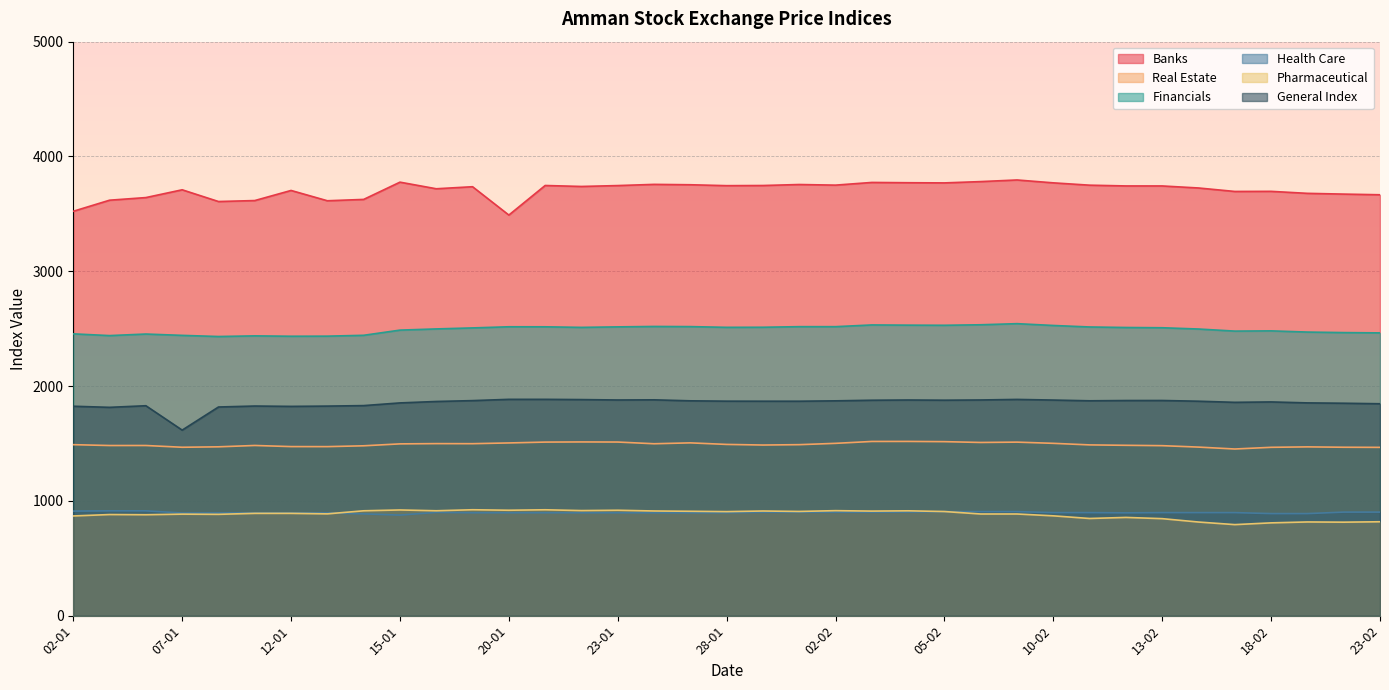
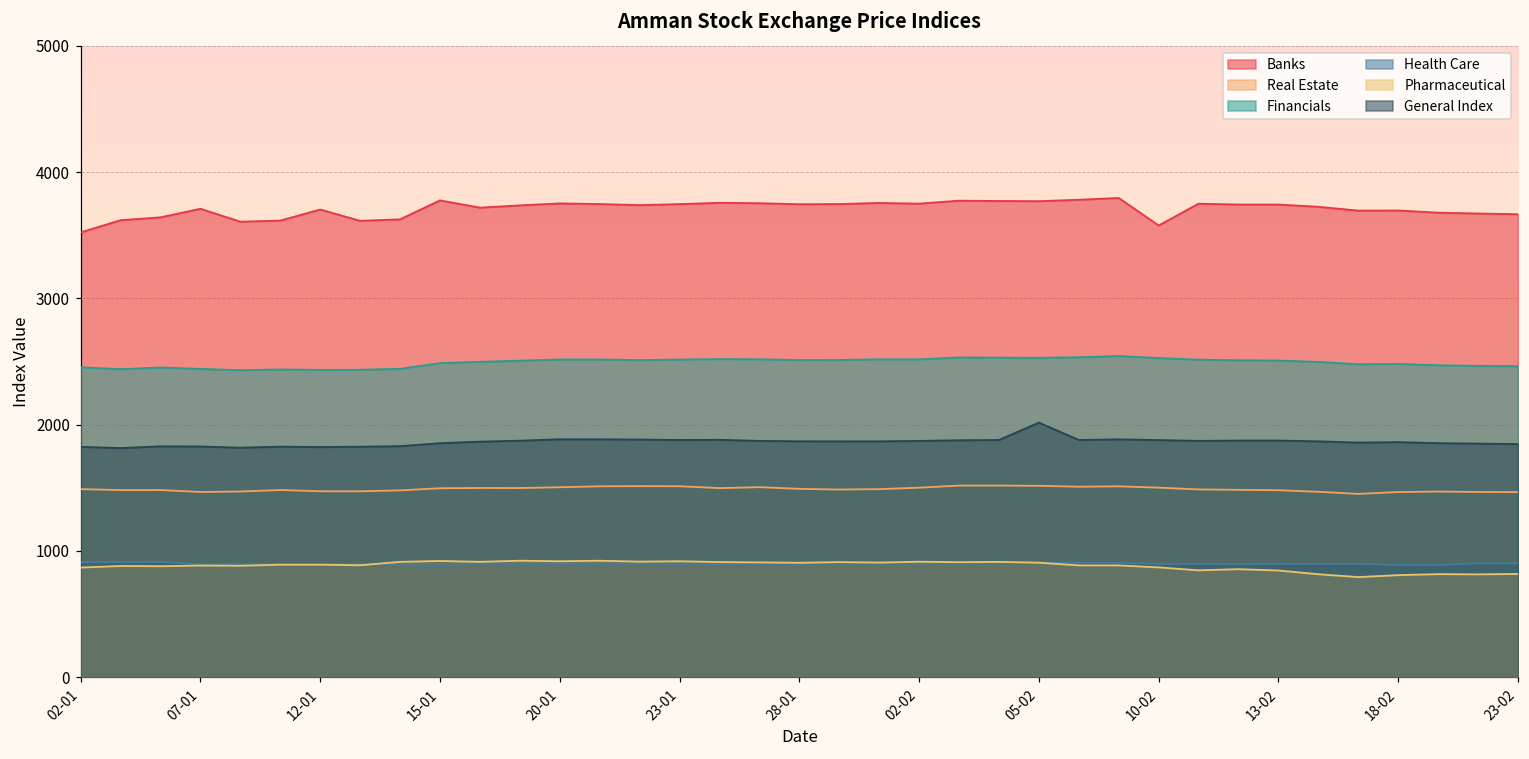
General Index, 07-01: 1620 -> 1830
Banks, 20-01: 3490 -> 3750
General Index, 05-02: 1880 -> 2020
Banks, 10-02: 3770 -> 3580
